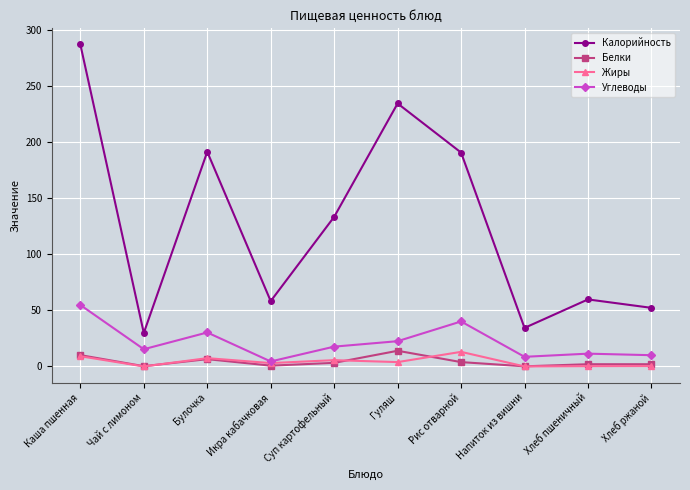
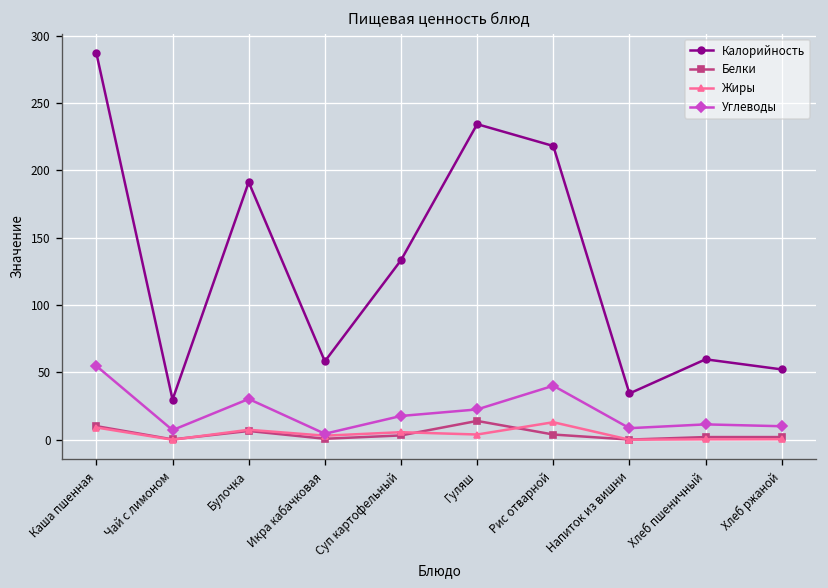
Углеводы, Чай с лимоном: 15 -> 7
Калорийность, Рис отварной: 191 -> 218
